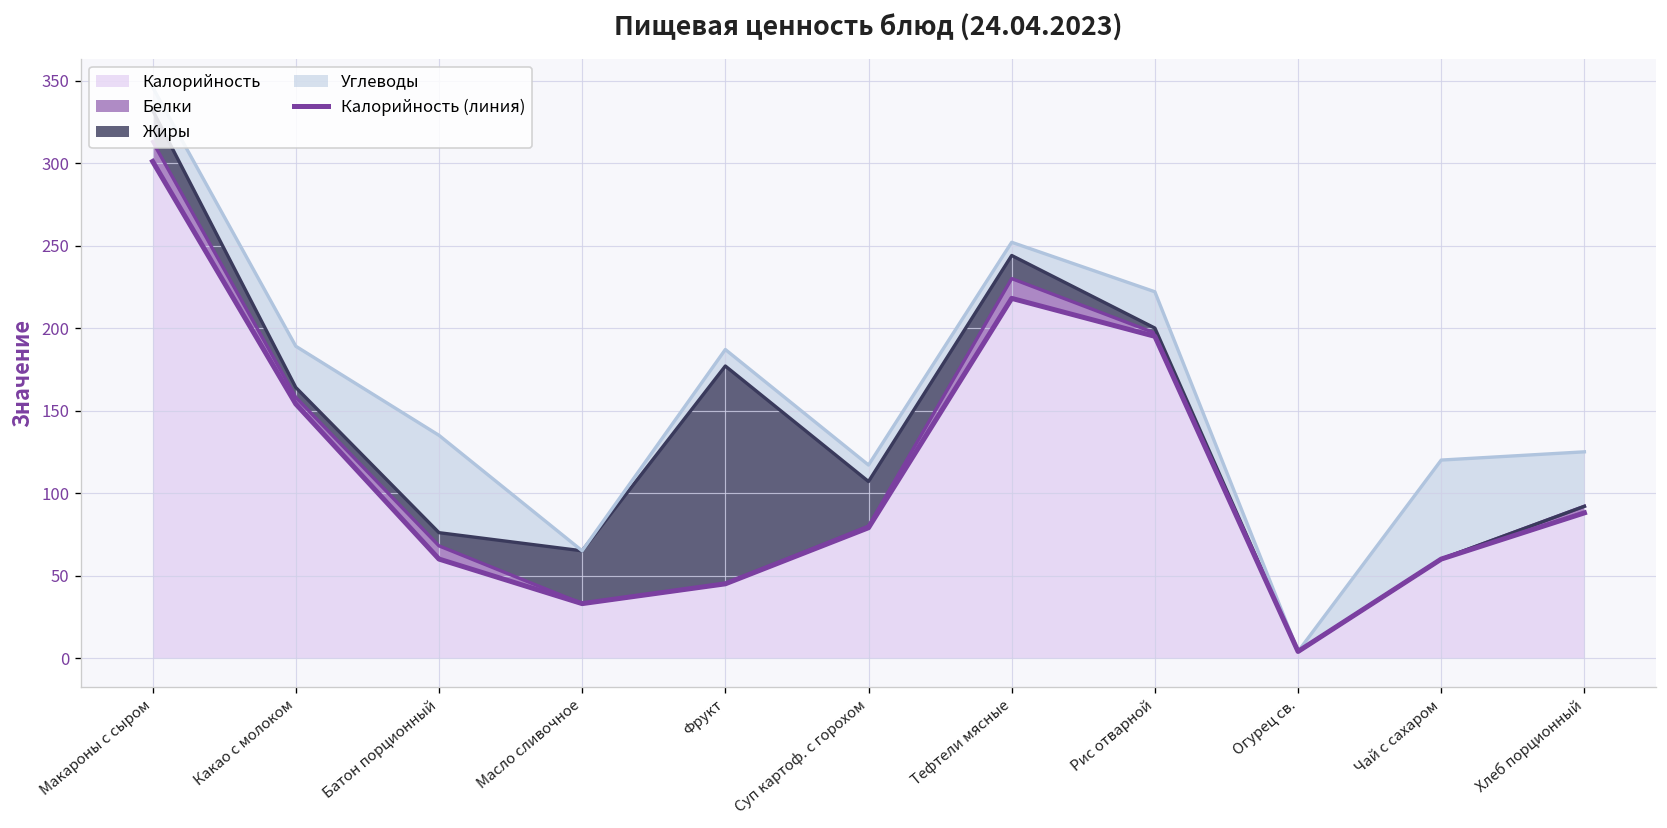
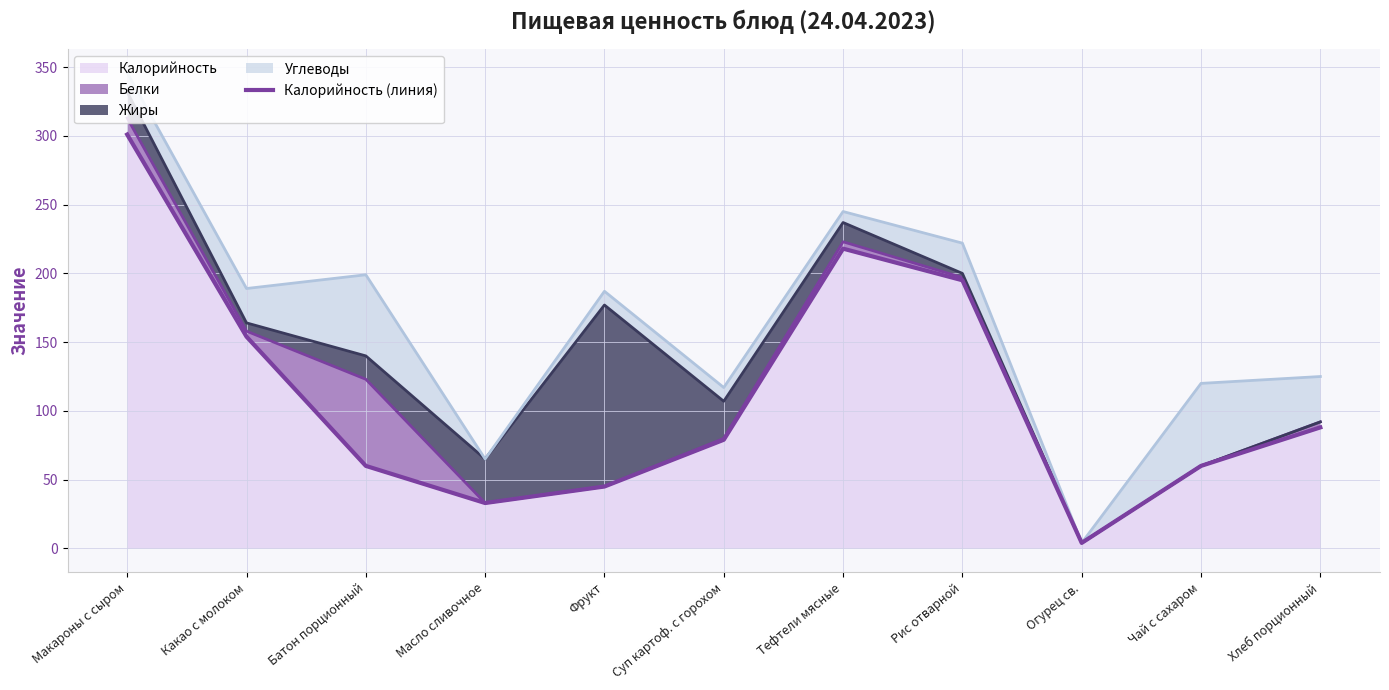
Белки, Батон порционный: 8 -> 63
Жиры, Батон порционный: 8 -> 17
Белки, Тефтели мясные: 12 -> 5
